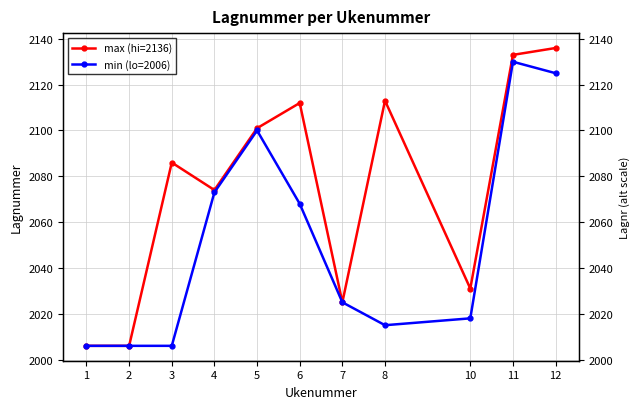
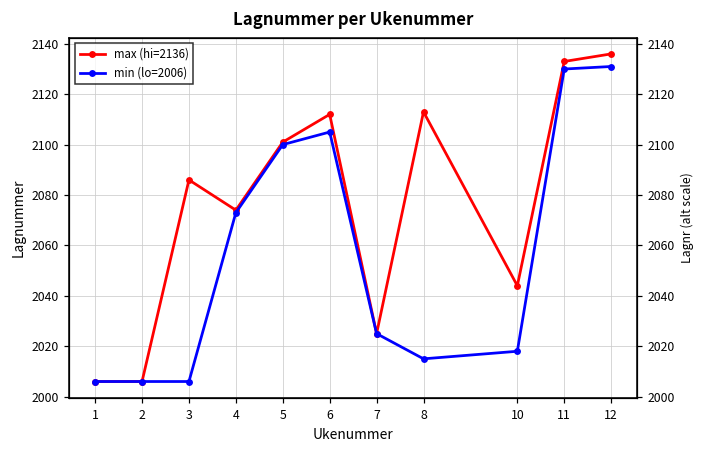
min (lo=2006), 6: 2068 -> 2105
max (hi=2136), 10: 2031 -> 2044
min (lo=2006), 12: 2125 -> 2131
